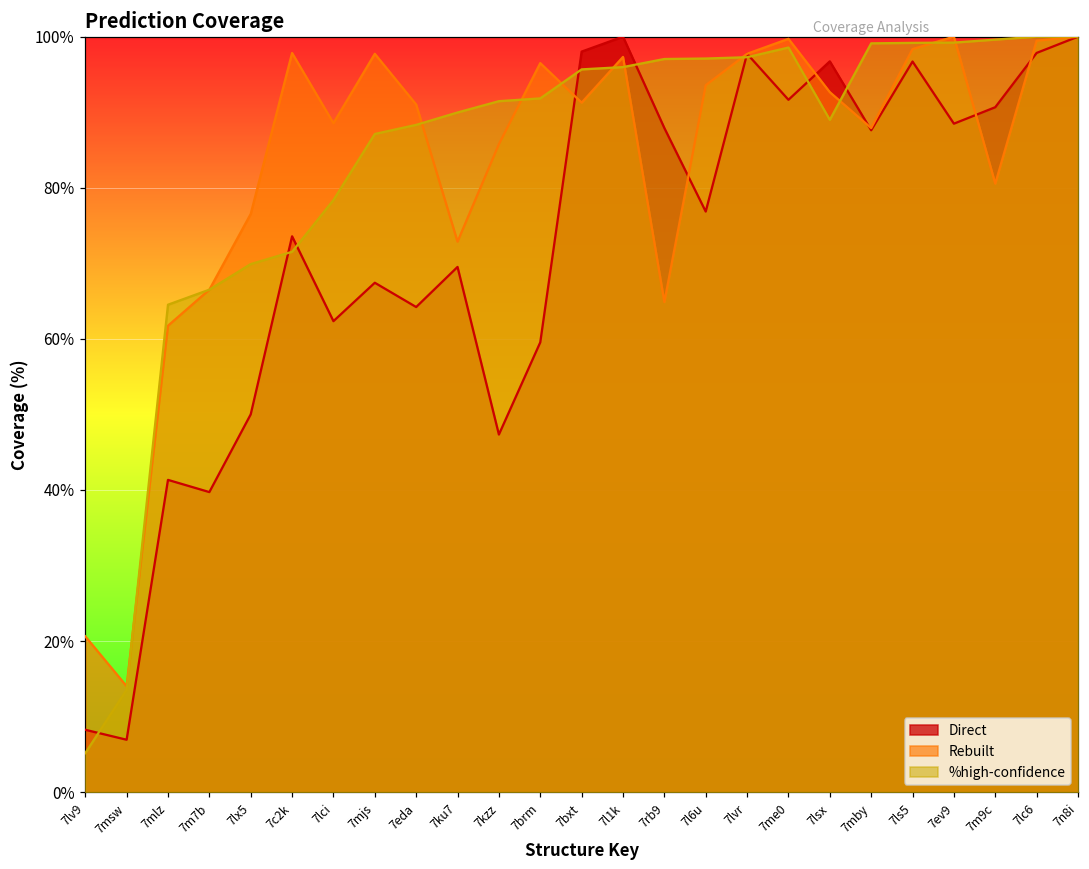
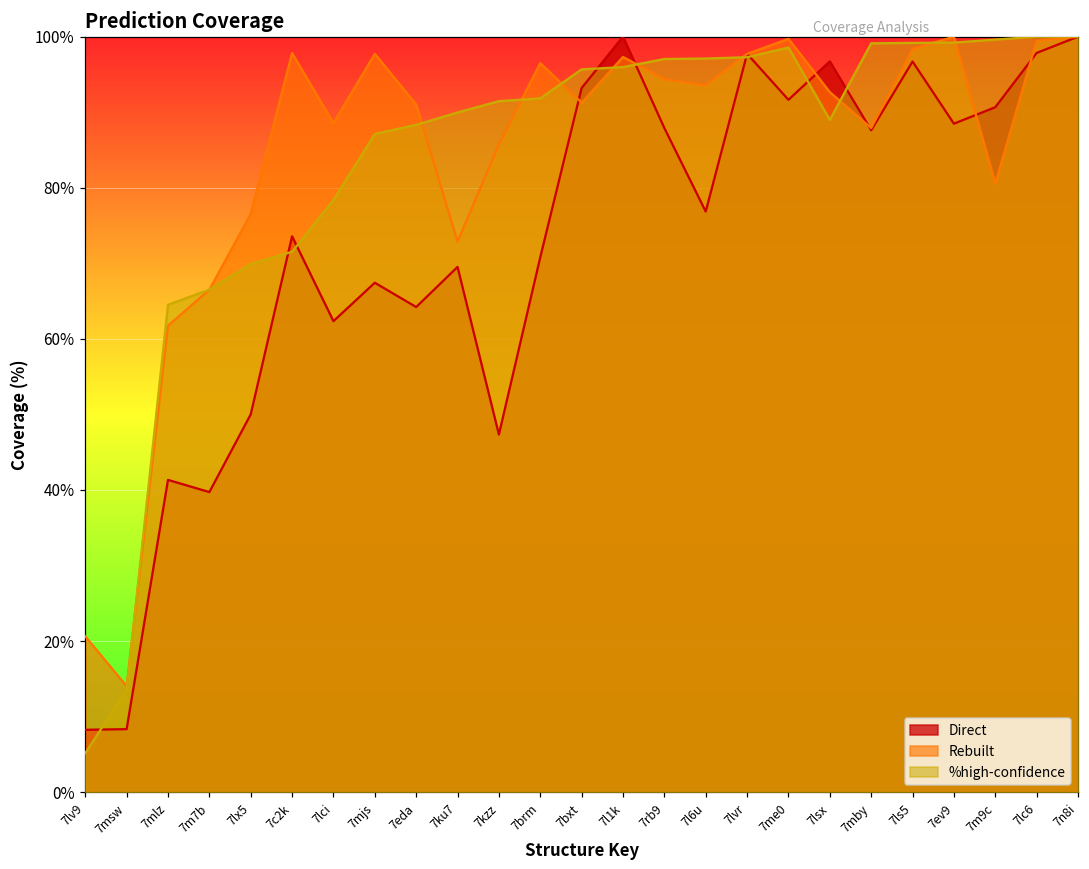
Direct, 7msw: 7% -> 8%
Direct, 7brm: 60% -> 71%
Direct, 7bxt: 98% -> 93%
Rebuilt, 7rb9: 65% -> 94%
